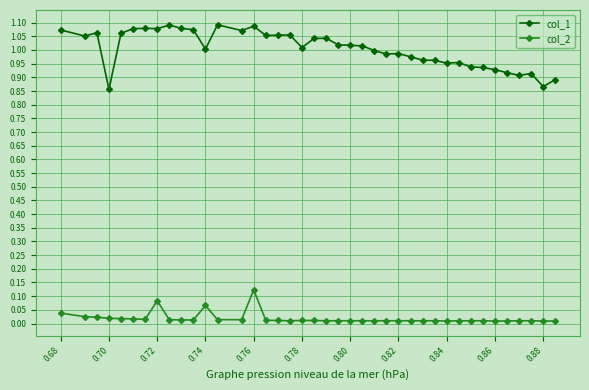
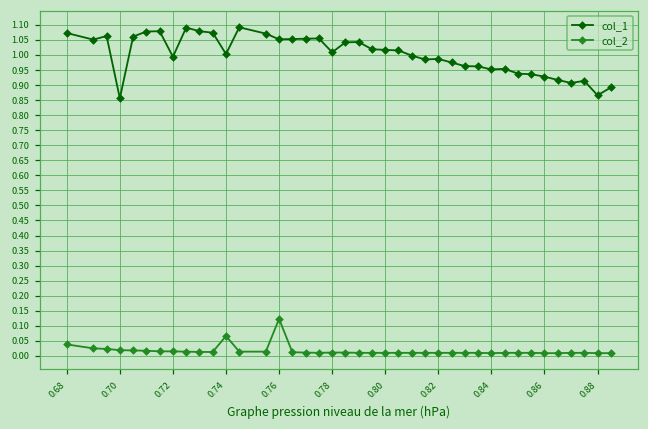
col_1, 0.72: 1.08 -> 0.99
col_2, 0.72: 0.08 -> 0.02
col_1, 0.76: 1.09 -> 1.05
